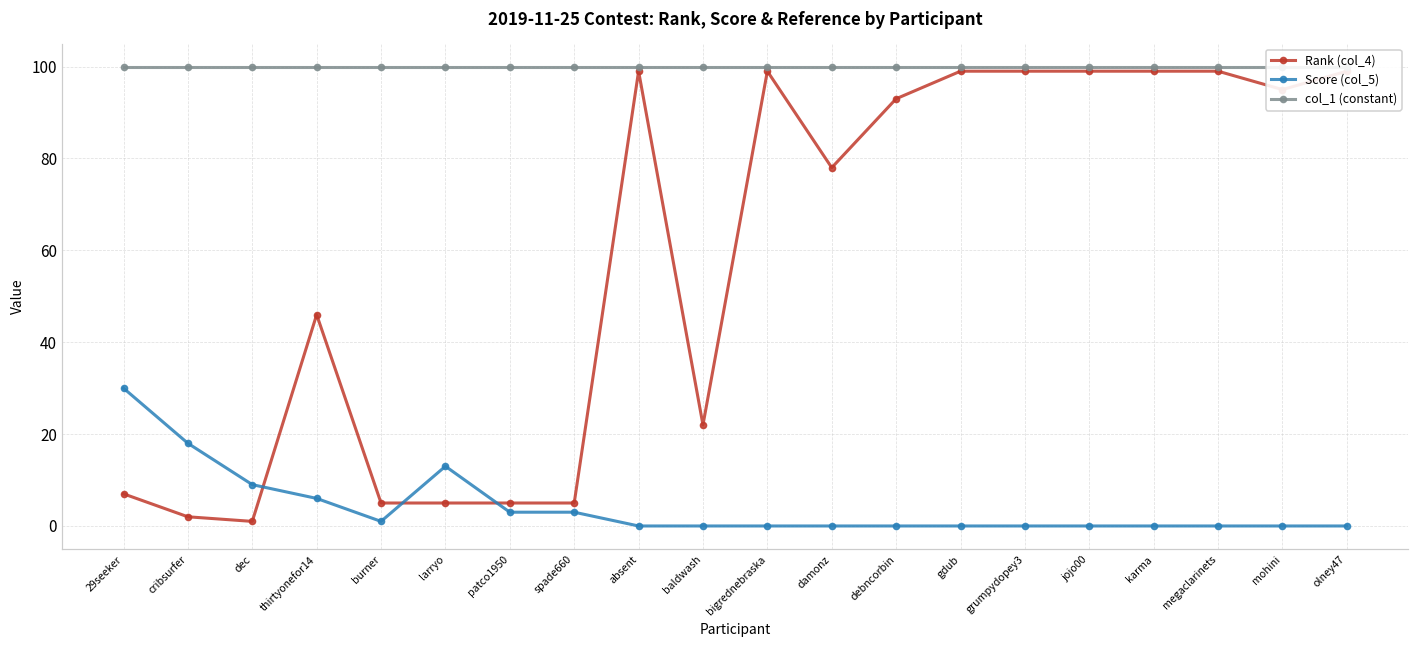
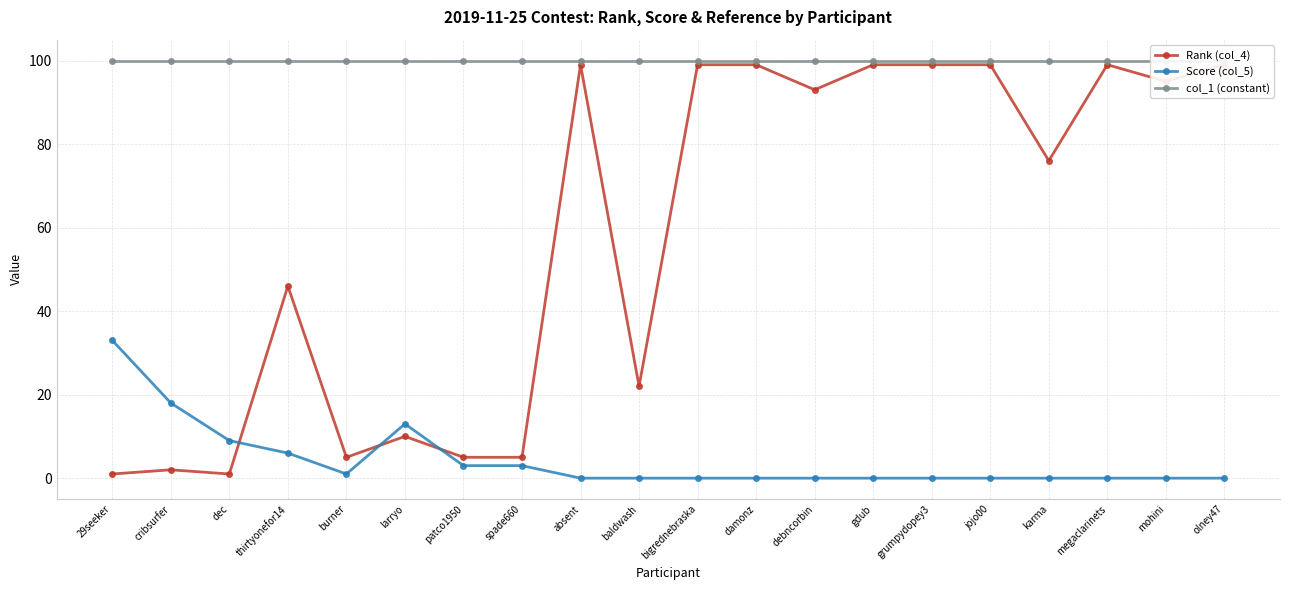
Rank (col_4), 29seeker: 7 -> 1
Score (col_5), 29seeker: 30 -> 33
Rank (col_4), larryo: 5 -> 10
Rank (col_4), damonz: 78 -> 99
Rank (col_4), karma: 99 -> 76
